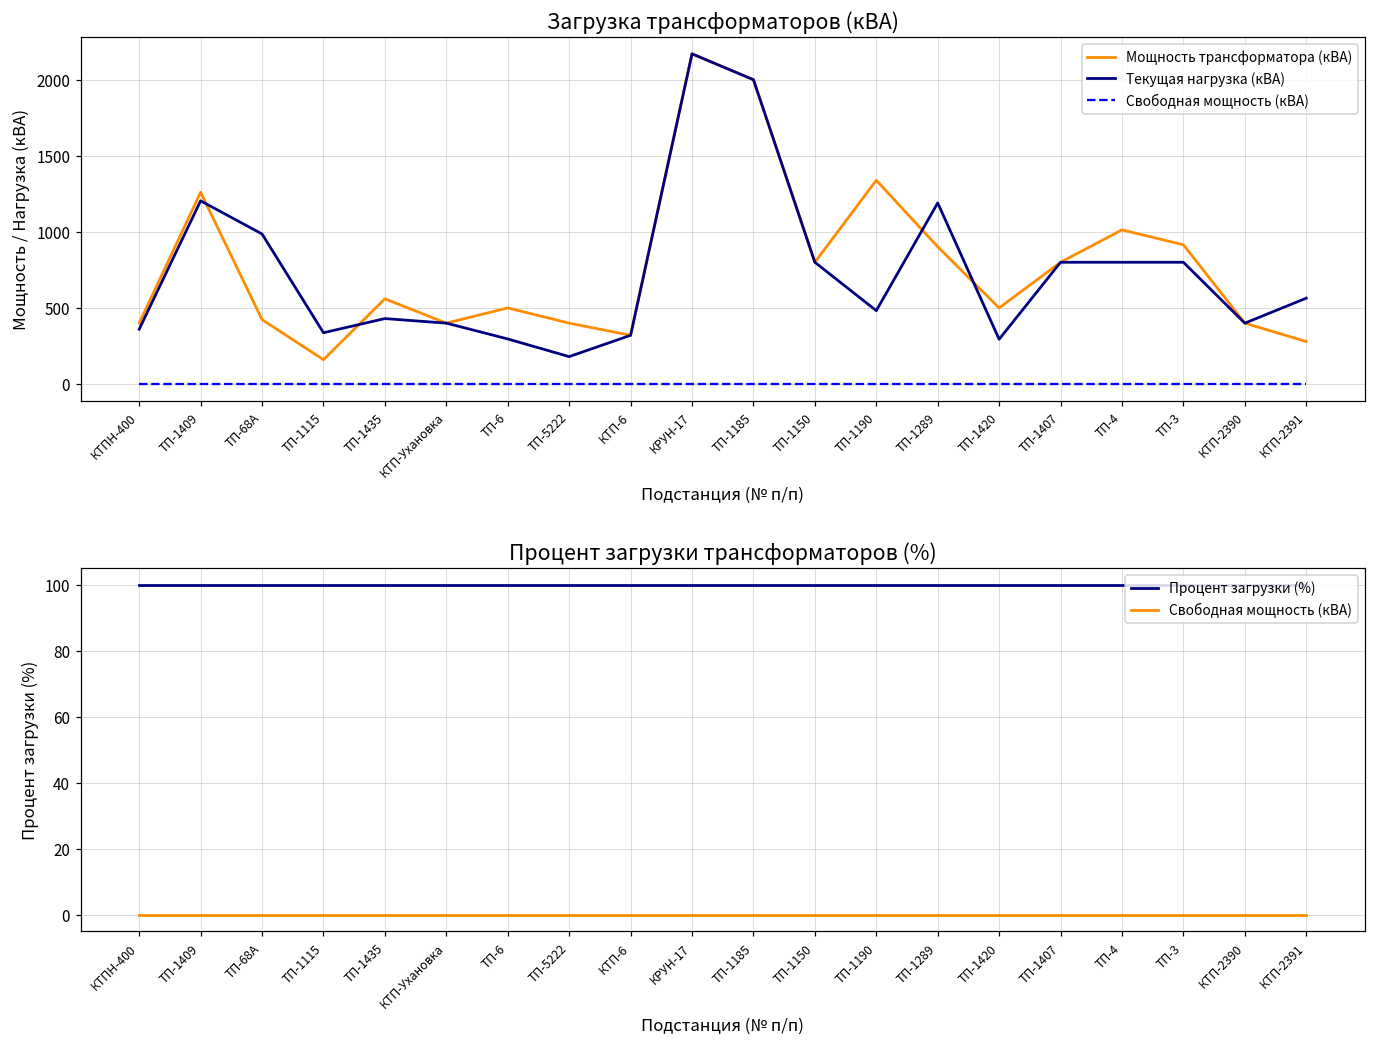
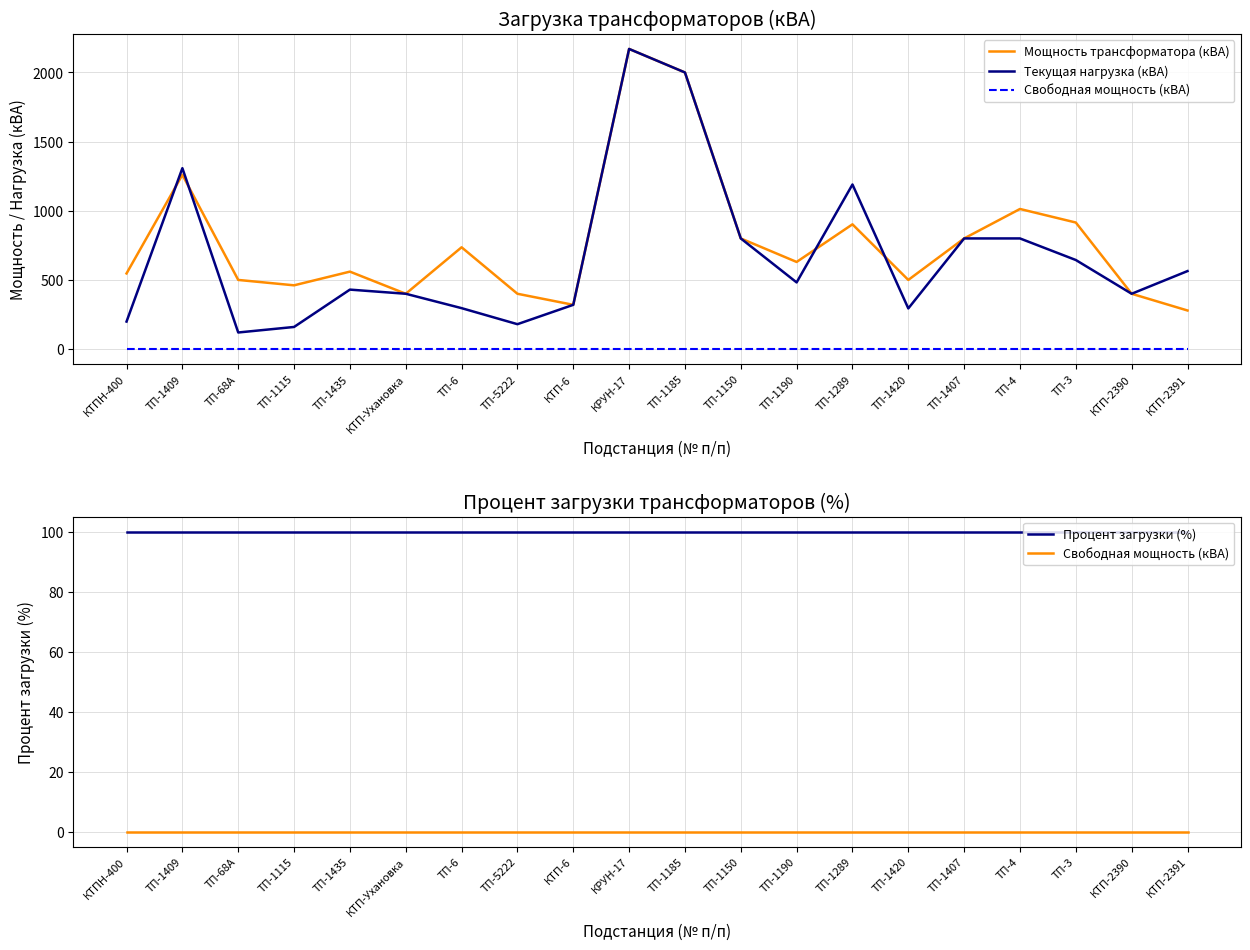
Загрузка трансформаторов (кВА), Мощность трансформатора (кВА), КТПН-400: 400 -> 550
Загрузка трансформаторов (кВА), Текущая нагрузка (кВА), КТПН-400: 360 -> 200
Загрузка трансформаторов (кВА), Текущая нагрузка (кВА), ТП-1409: 1200 -> 1310
Загрузка трансформаторов (кВА), Мощность трансформатора (кВА), ТП-68А: 420 -> 500
Загрузка трансформаторов (кВА), Текущая нагрузка (кВА), ТП-68А: 990 -> 120
Загрузка трансформаторов (кВА), Мощность трансформатора (кВА), ТП-1115: 160 -> 460
Загрузка трансформаторов (кВА), Текущая нагрузка (кВА), ТП-1115: 340 -> 160
Загрузка трансформаторов (кВА), Мощность трансформатора (кВА), ТП-6: 500 -> 740
Загрузка трансформаторов (кВА), Мощность трансформатора (кВА), ТП-1190: 1340 -> 630
Загрузка трансформаторов (кВА), Текущая нагрузка (кВА), ТП-3: 800 -> 640
